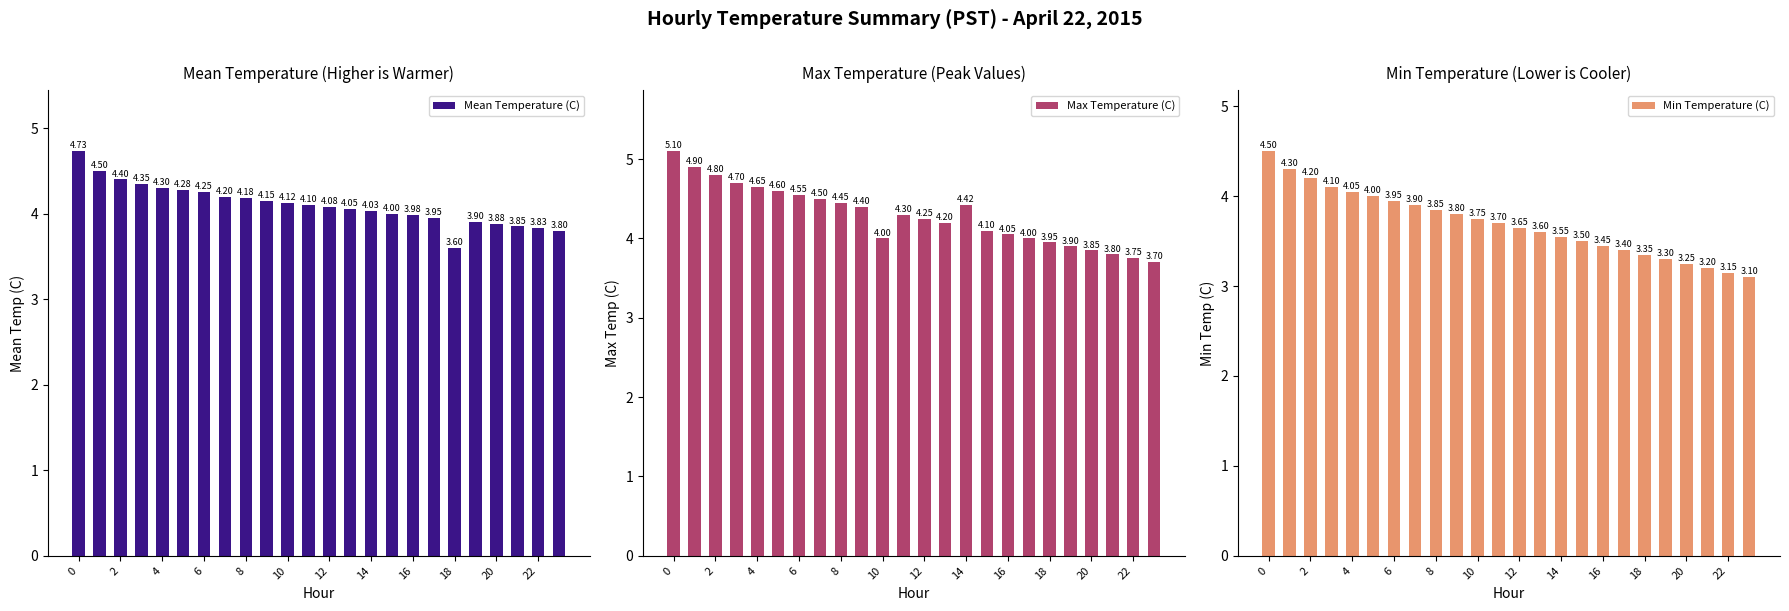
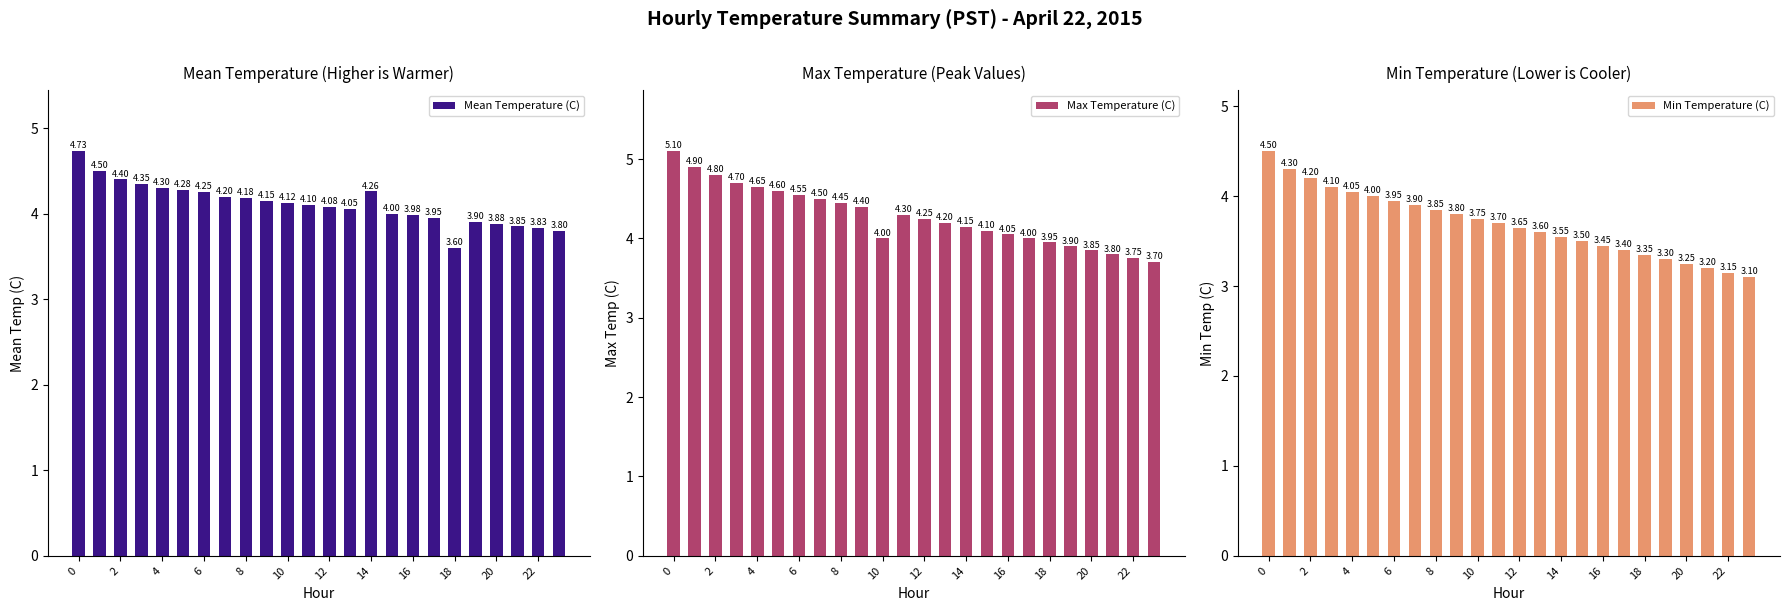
Mean Temperature (Higher is Warmer), 14: 4.03 -> 4.26
Max Temperature (Peak Values), 14: 4.42 -> 4.15
